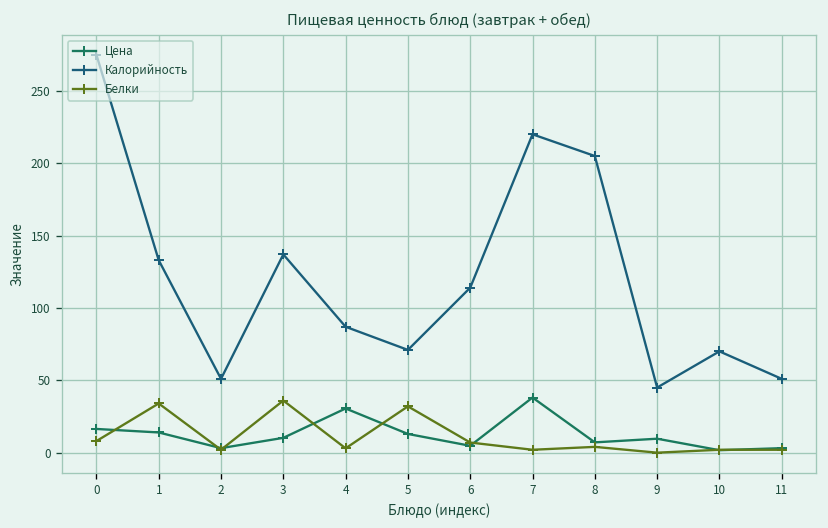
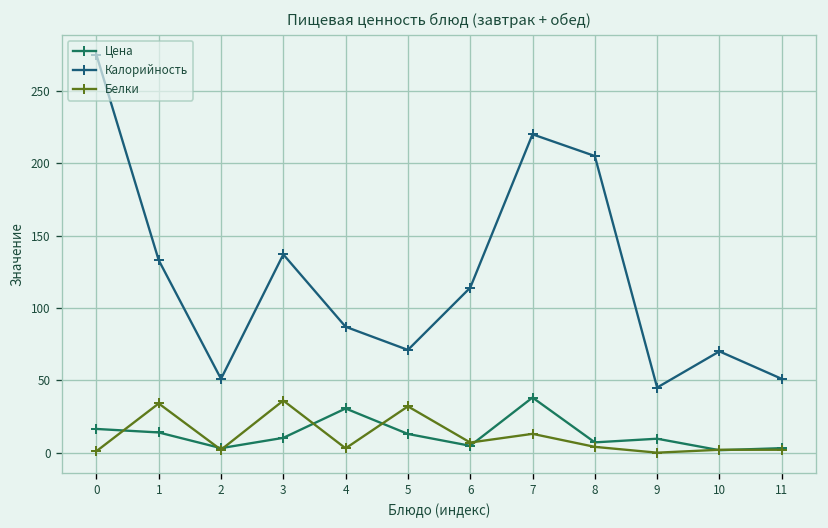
Белки, 0: 8 -> 1
Белки, 7: 2 -> 13
